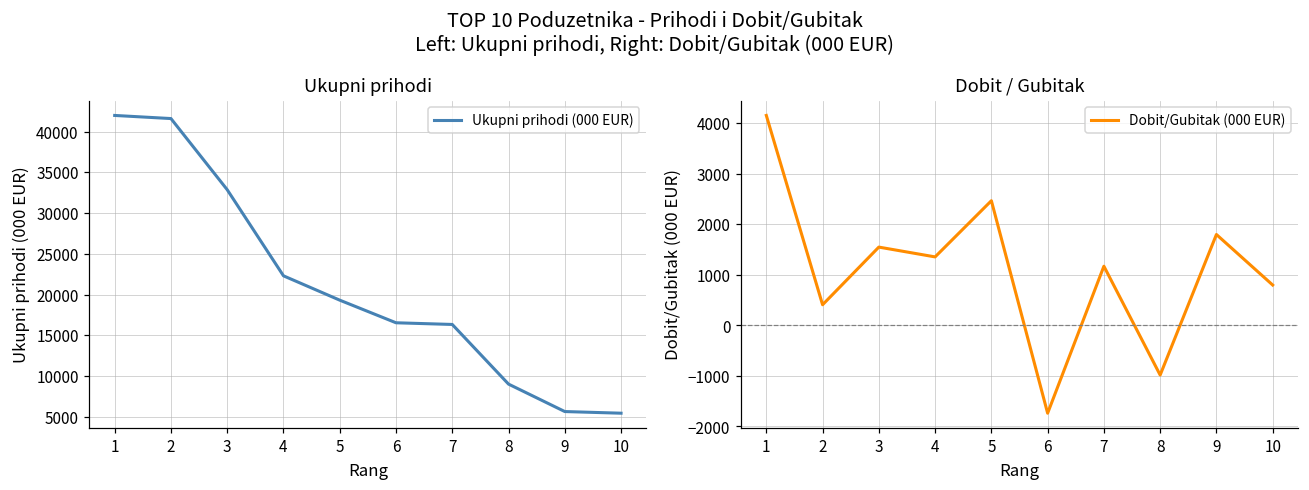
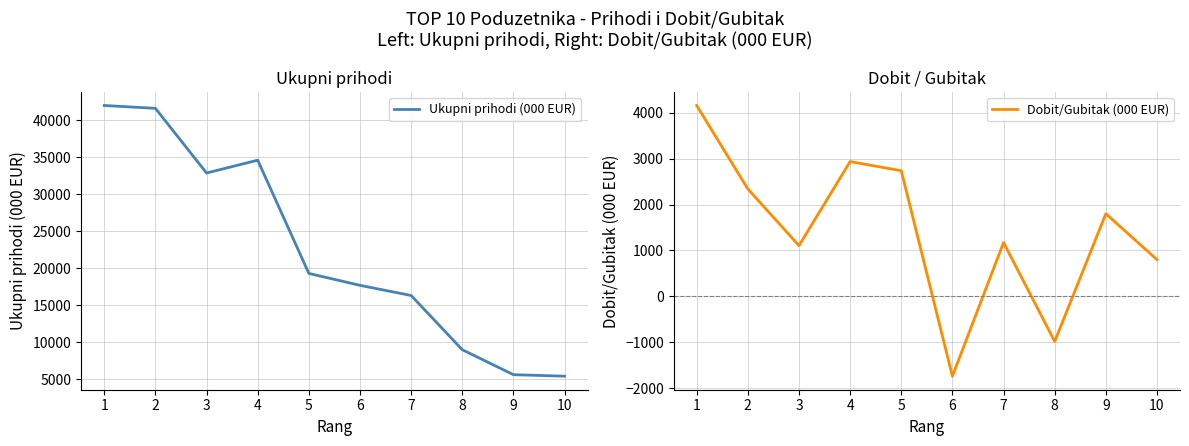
Ukupni prihodi, 4: 22000 -> 35000
Ukupni prihodi, 6: 17000 -> 18000
Dobit / Gubitak, 2: 400 -> 2300
Dobit / Gubitak, 3: 1500 -> 1100
Dobit / Gubitak, 4: 1400 -> 2900
Dobit / Gubitak, 5: 2500 -> 2700
